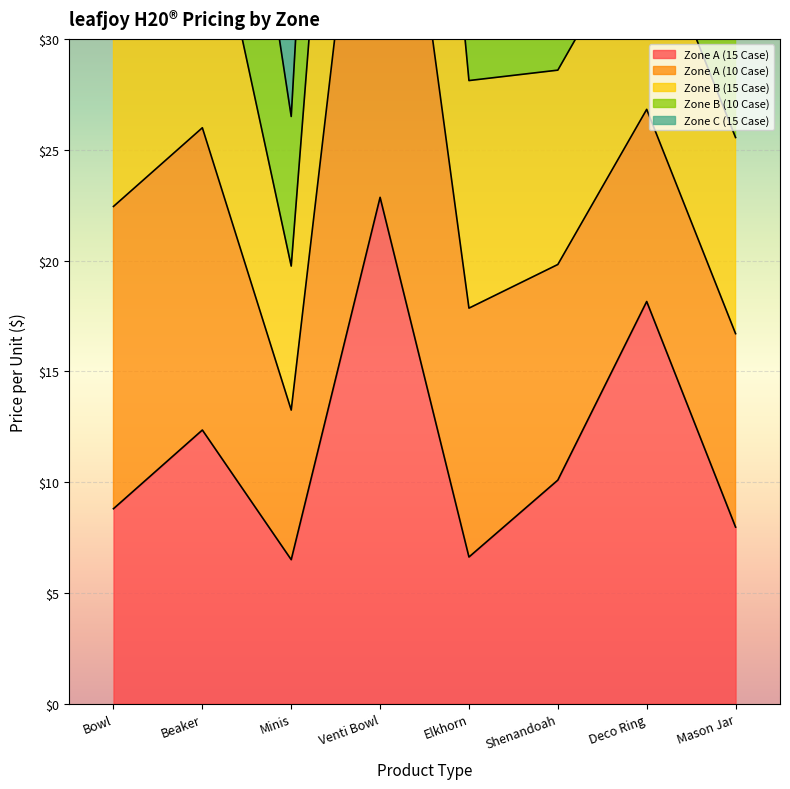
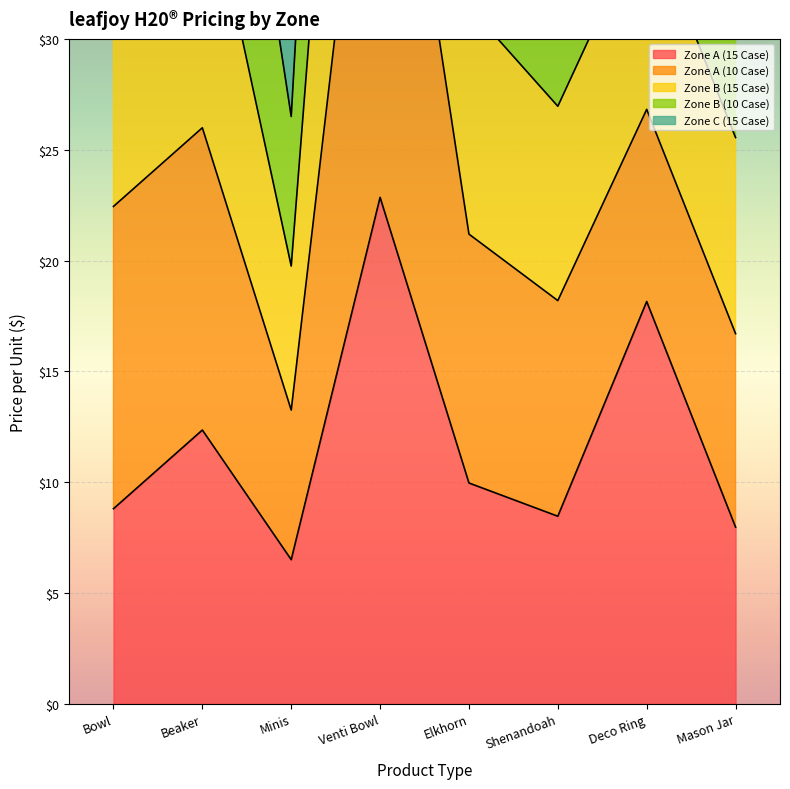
Zone A (15 Case), Elkhorn: $6.6 -> $10.0
Zone A (15 Case), Shenandoah: $10.1 -> $8.5
